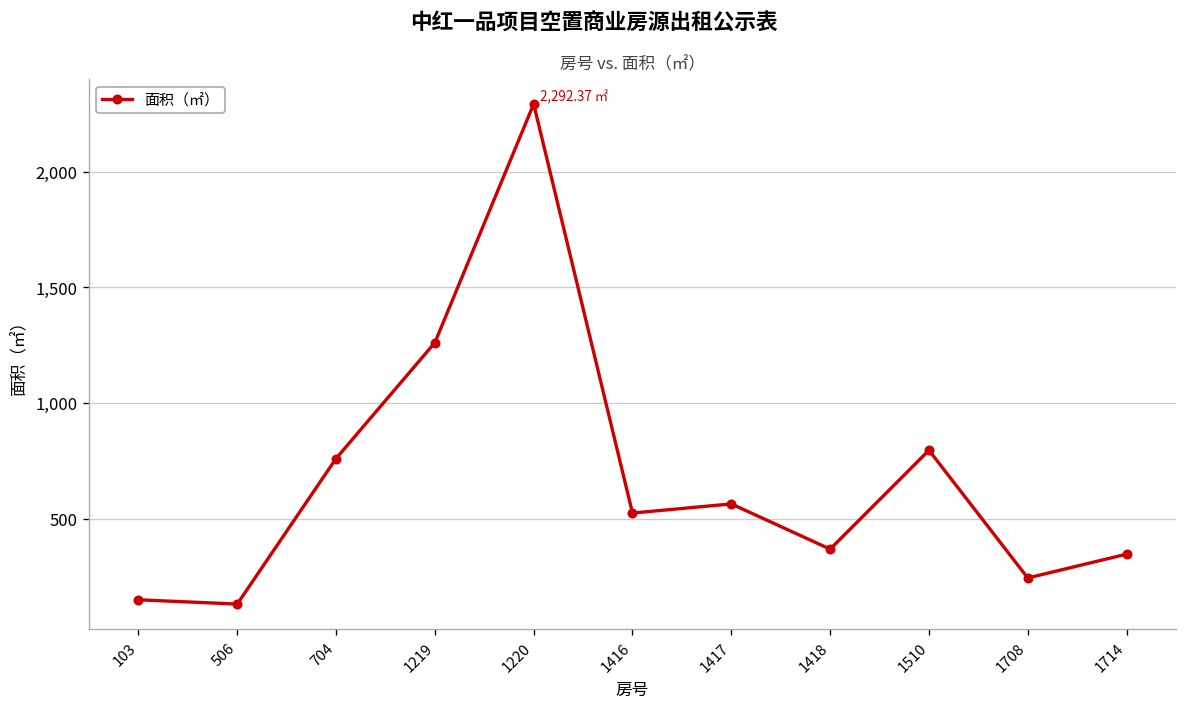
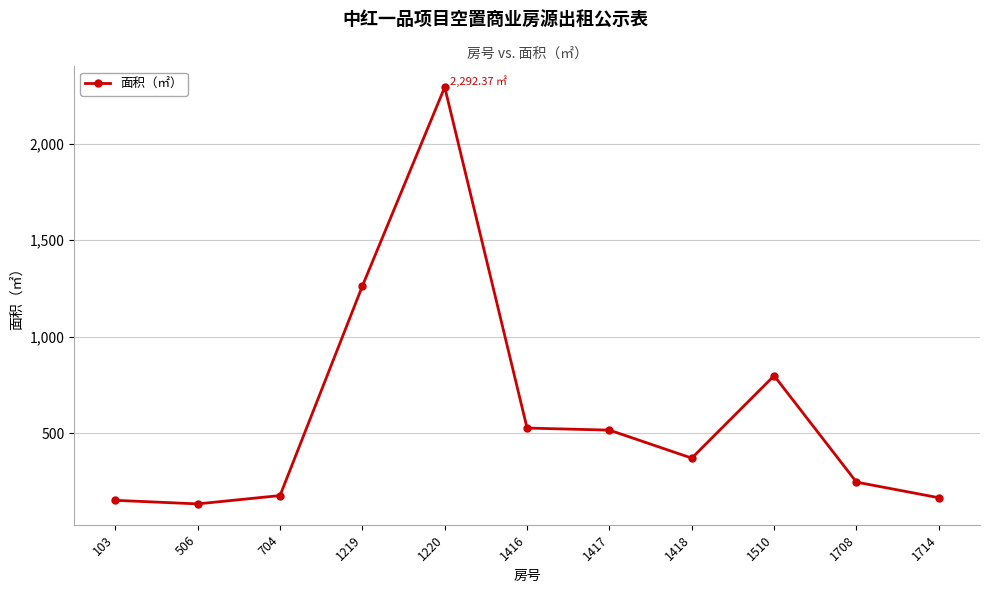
704: 760 -> 180
1417: 570 -> 520
1714: 350 -> 160
